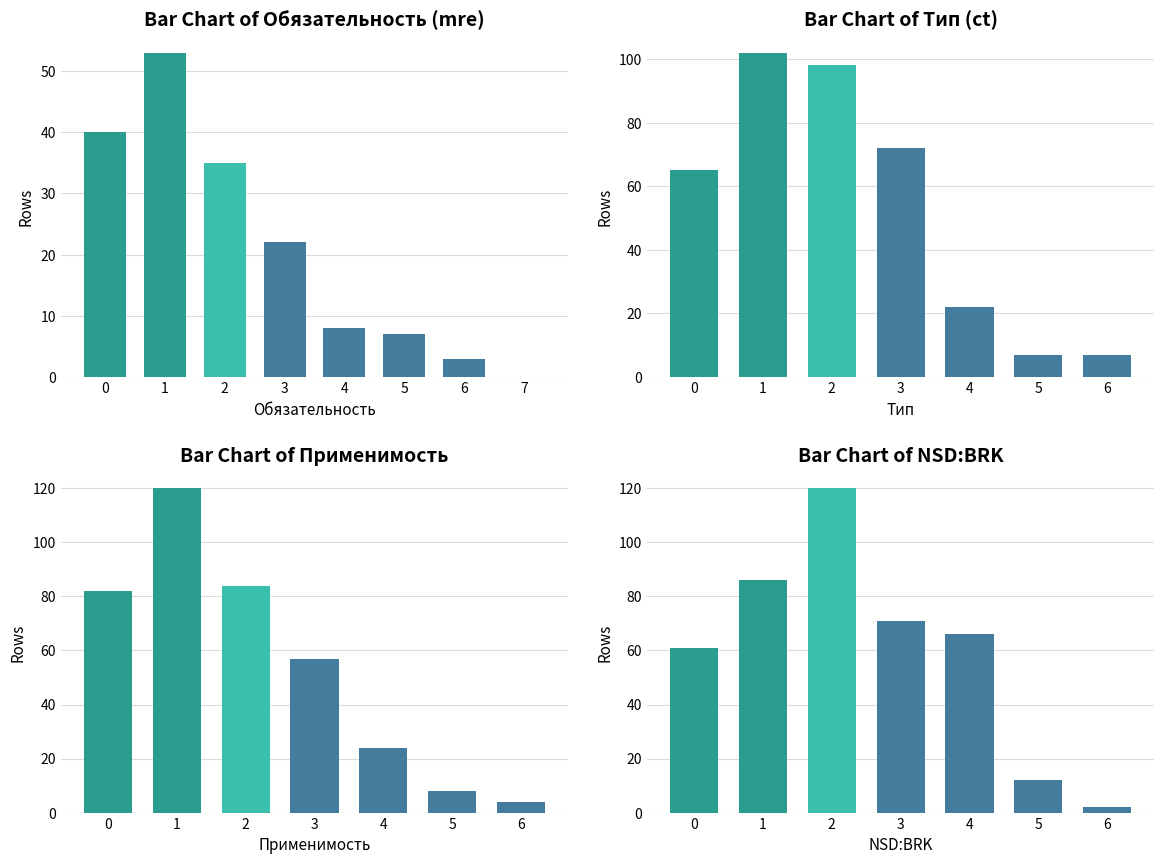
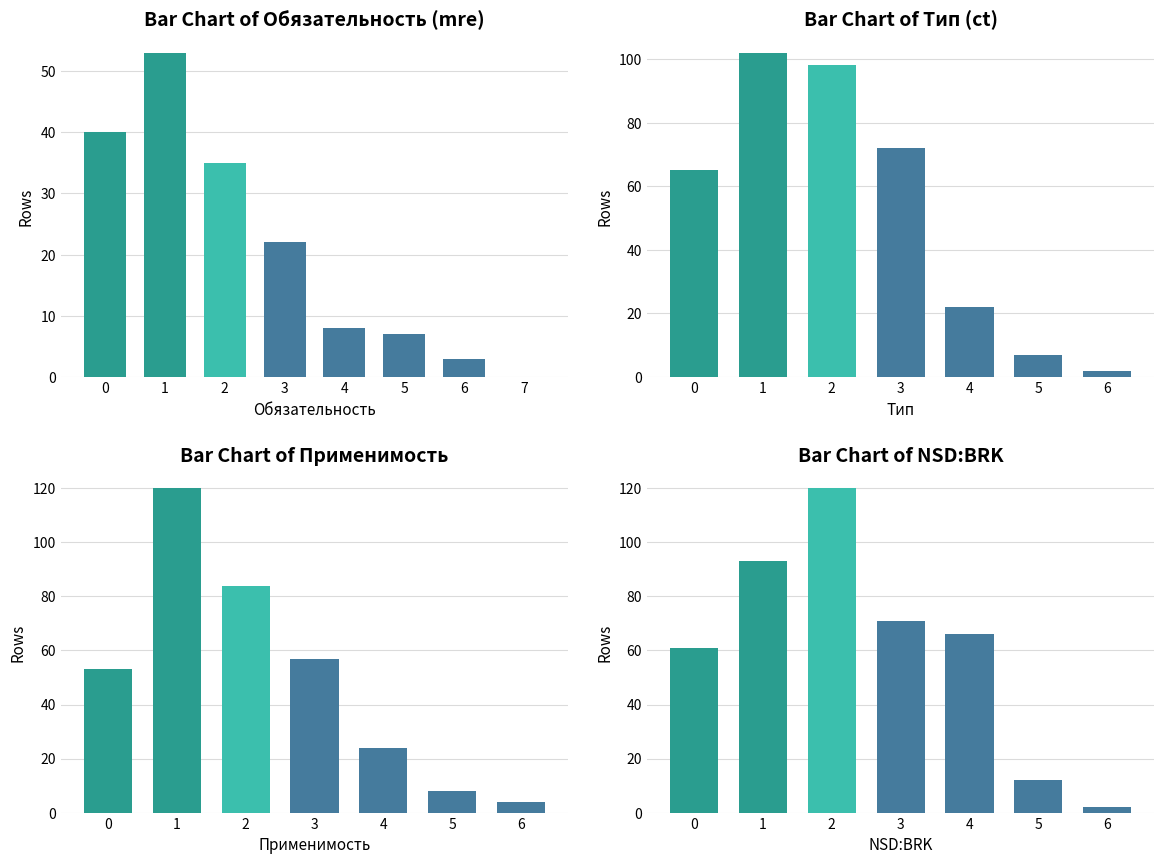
Bar Chart of Тип (ct), 6: 7 -> 2
Bar Chart of Применимость, 0: 82 -> 53
Bar Chart of NSD:BRK, 1: 86 -> 93
